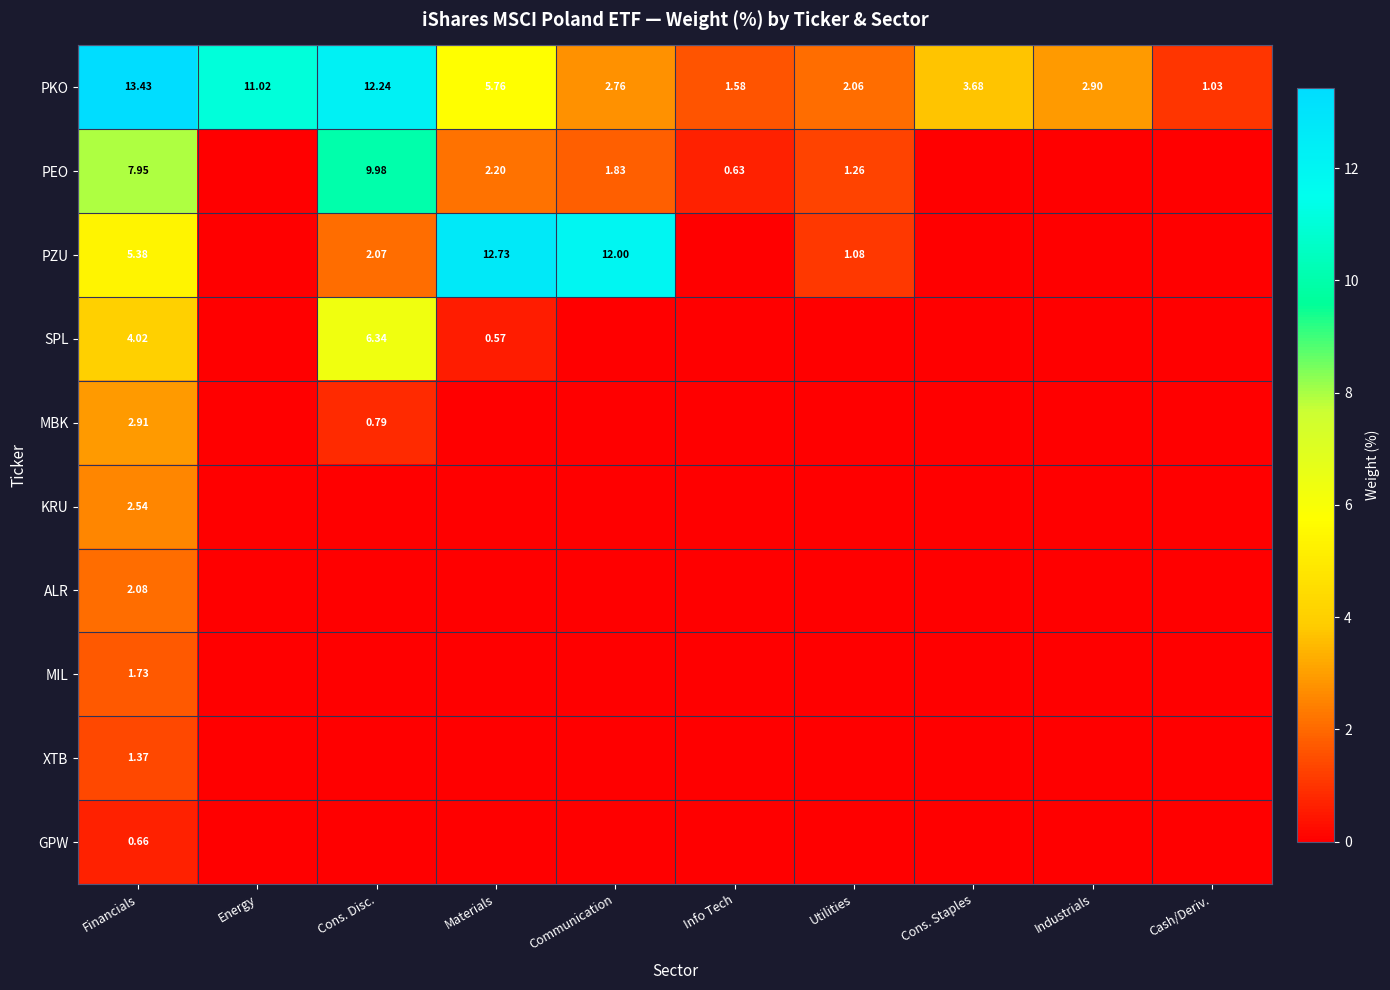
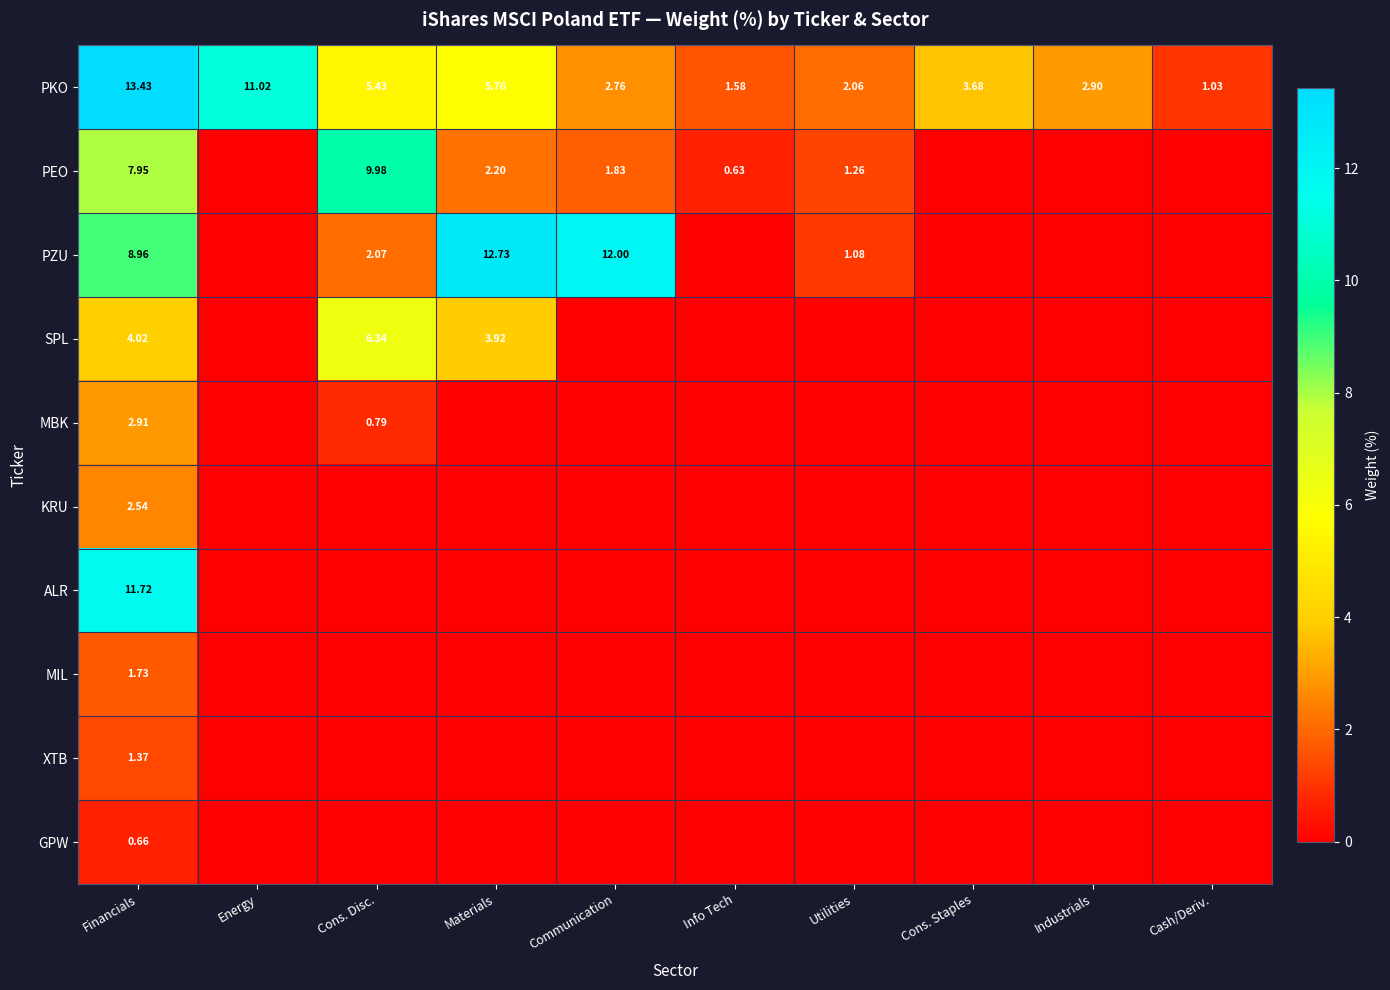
PKO, Cons. Disc.: 12.24 -> 5.43
PZU, Financials: 5.38 -> 8.96
SPL, Materials: 0.57 -> 3.92
ALR, Financials: 2.08 -> 11.72
